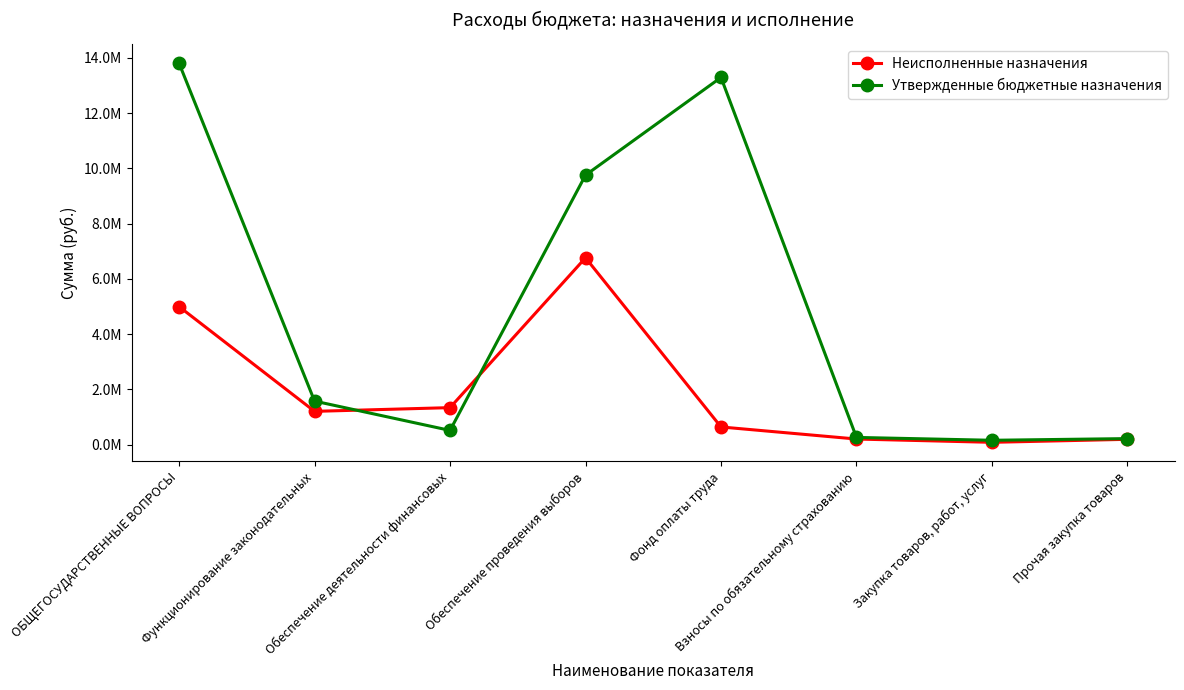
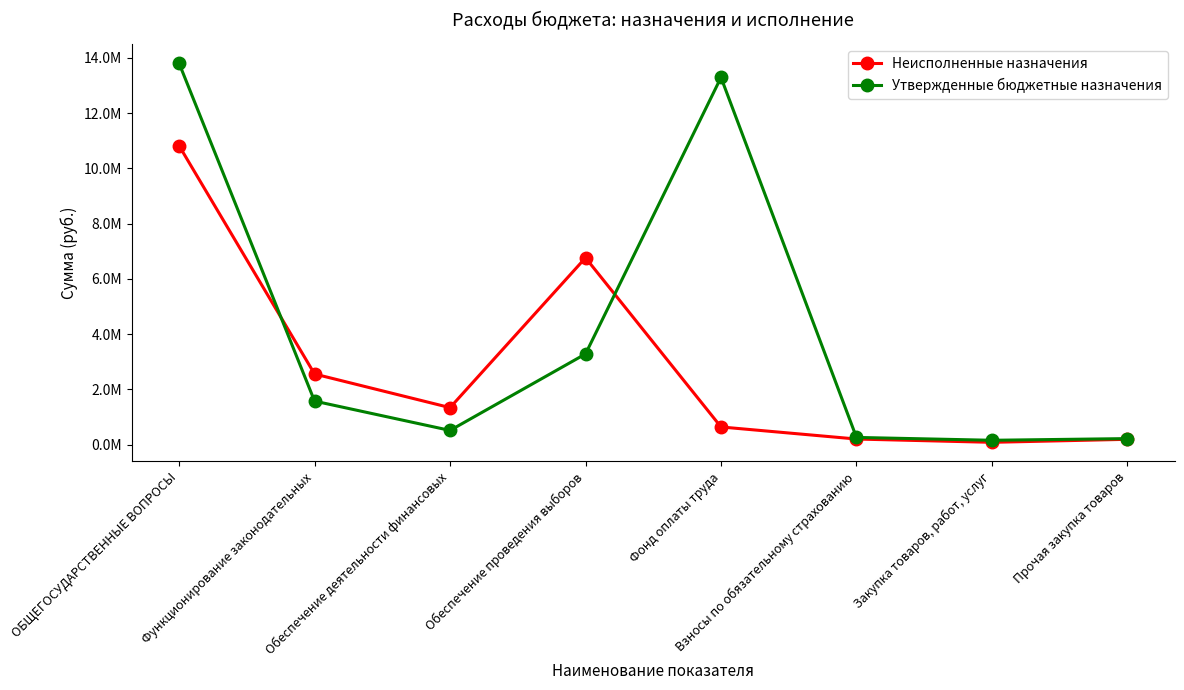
Неисполненные назначения, ОБЩЕГОСУДАРСТВЕННЫЕ ВОПРОСЫ: 5000000 -> 10800000
Неисполненные назначения, Функционирование законодательных: 1200000 -> 2600000
Утвержденные бюджетные назначения, Обеспечение проведения выборов: 9800000 -> 3300000
